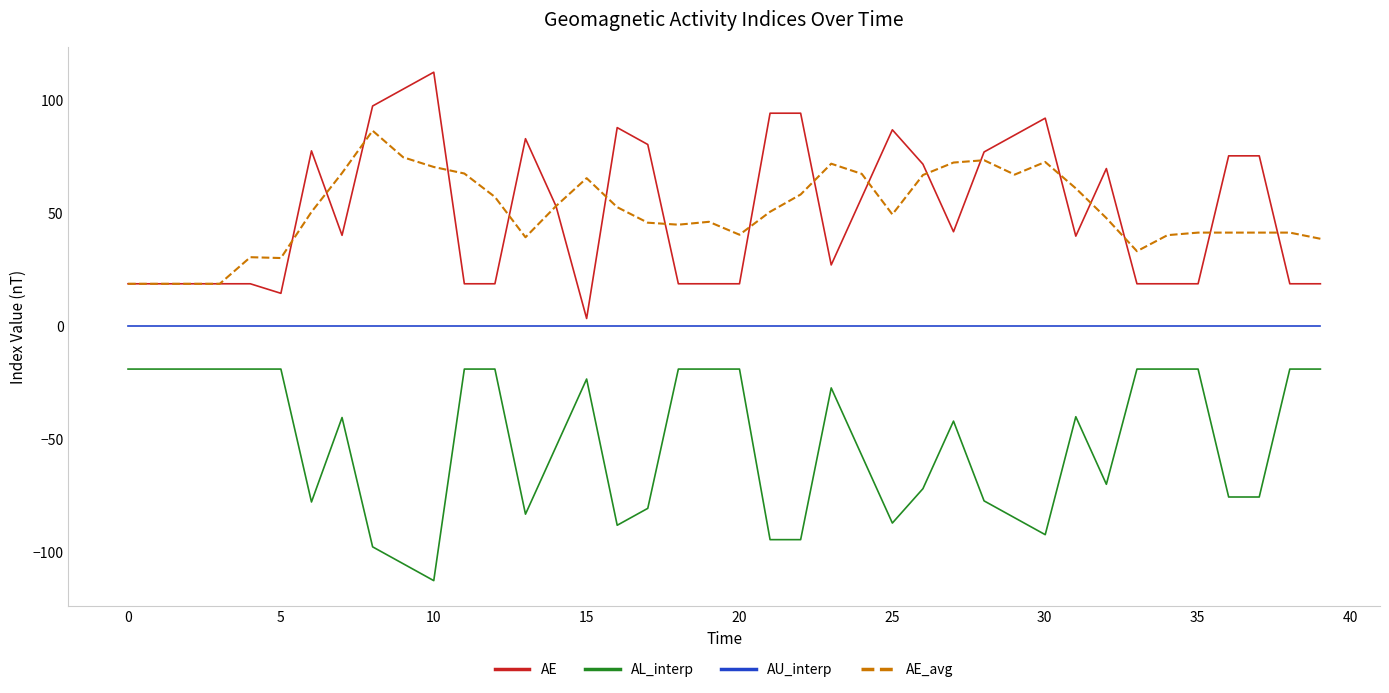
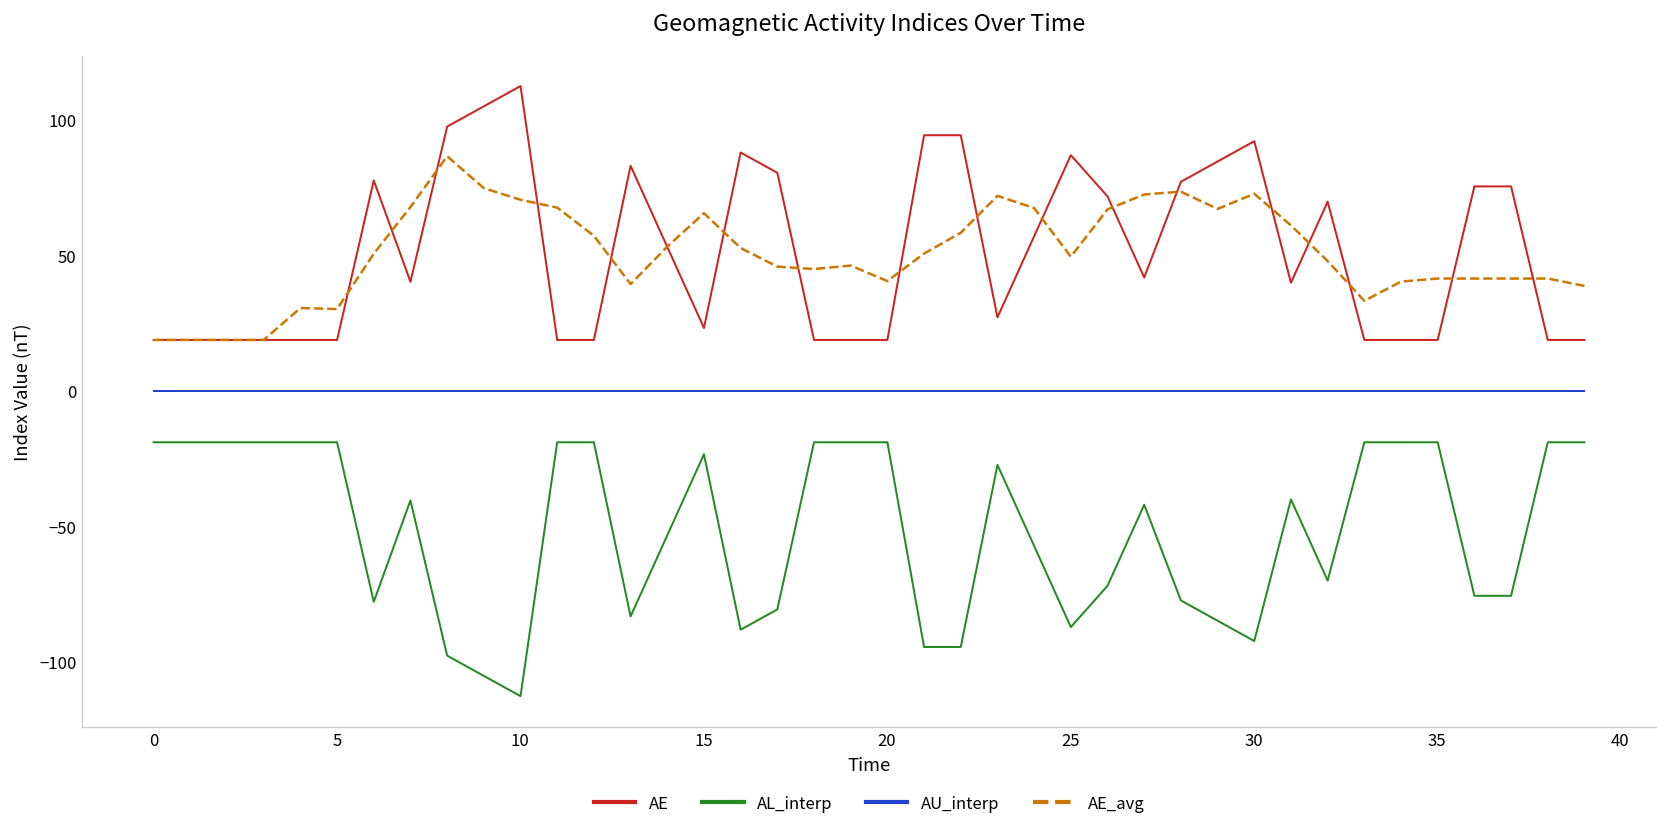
AE, 5: 15 -> 19
AE, 15: 4 -> 23
